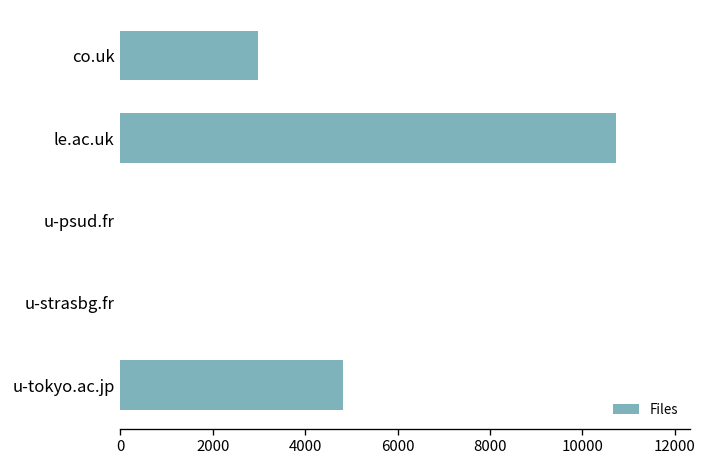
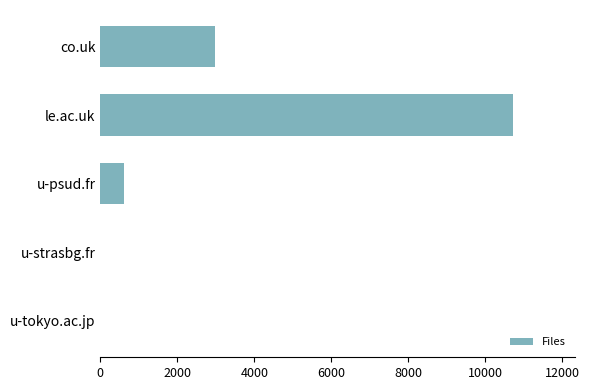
u-psud.fr: 0 -> 600
u-tokyo.ac.jp: 4800 -> 0
